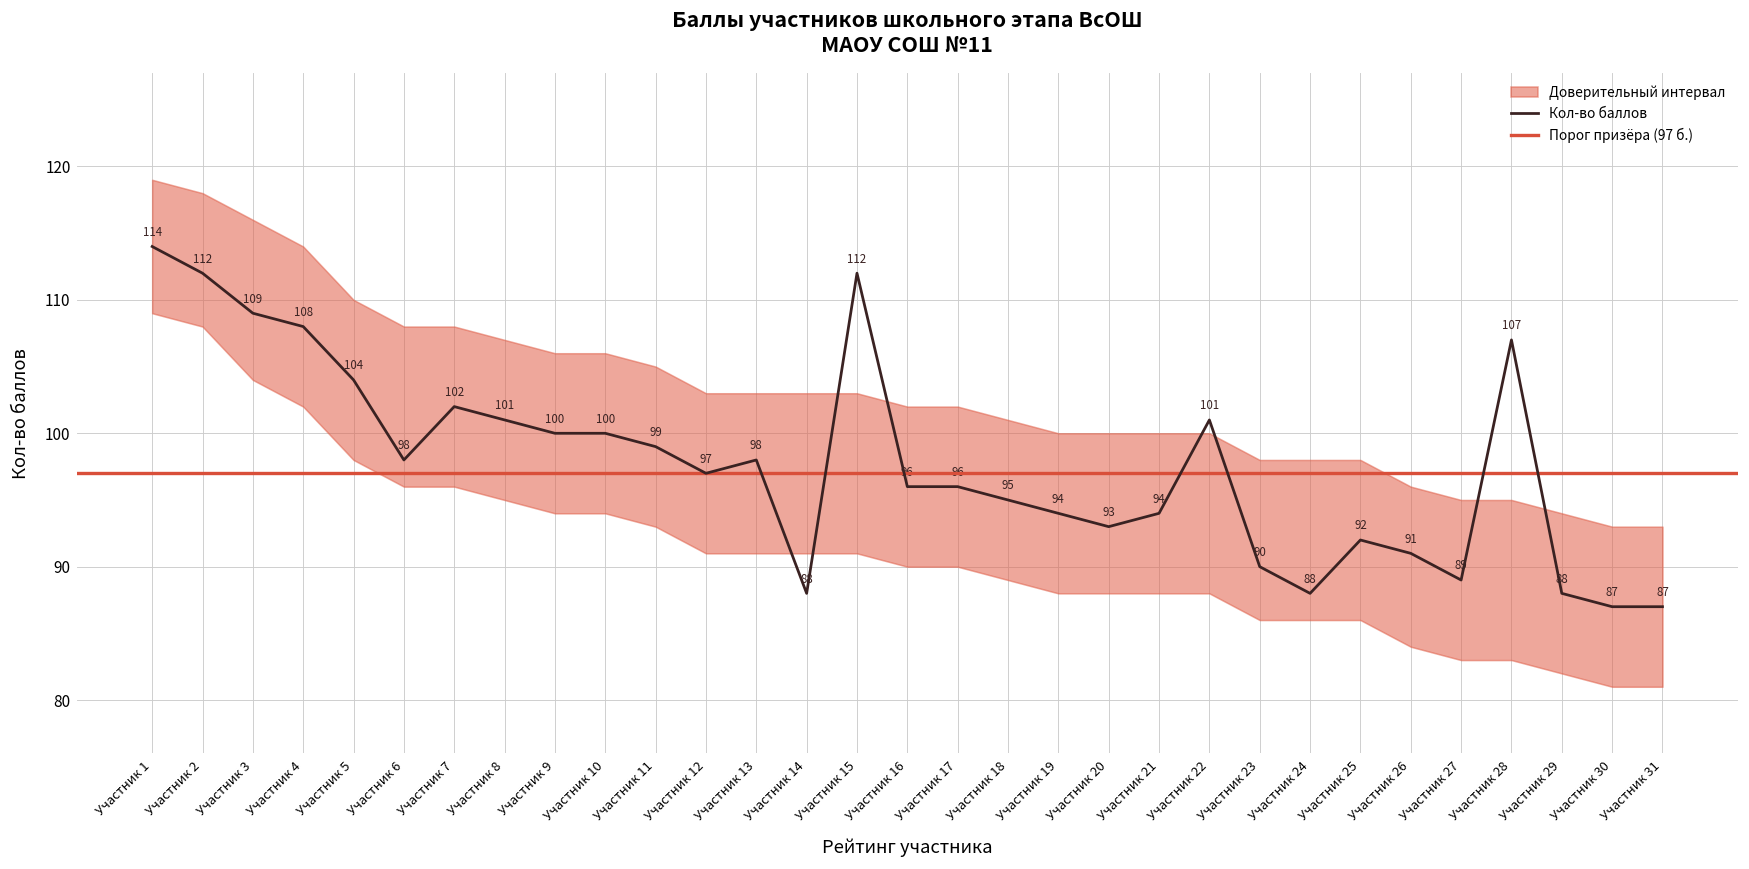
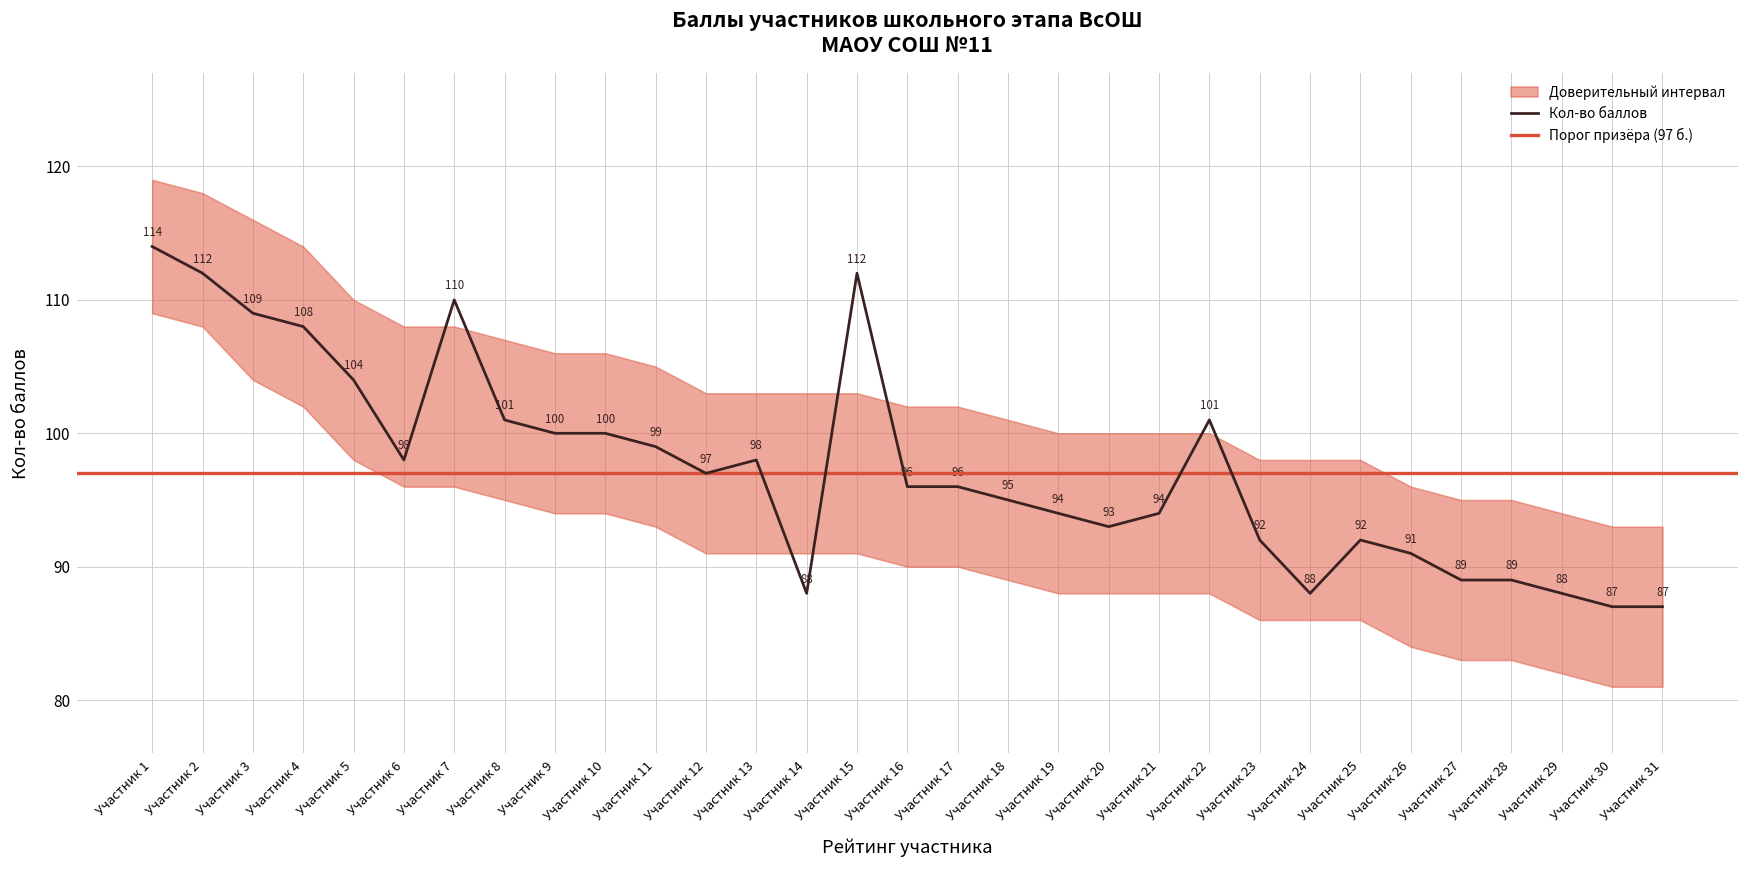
Кол-во баллов, Участник 7: 102 -> 110
Кол-во баллов, Участник 23: 90 -> 92
Кол-во баллов, Участник 28: 107 -> 89
